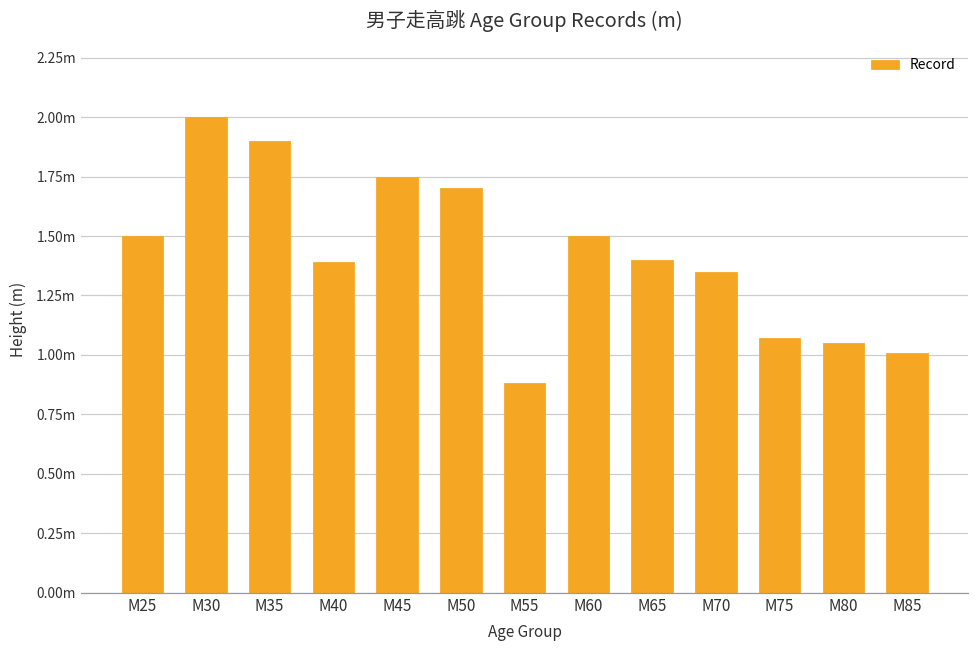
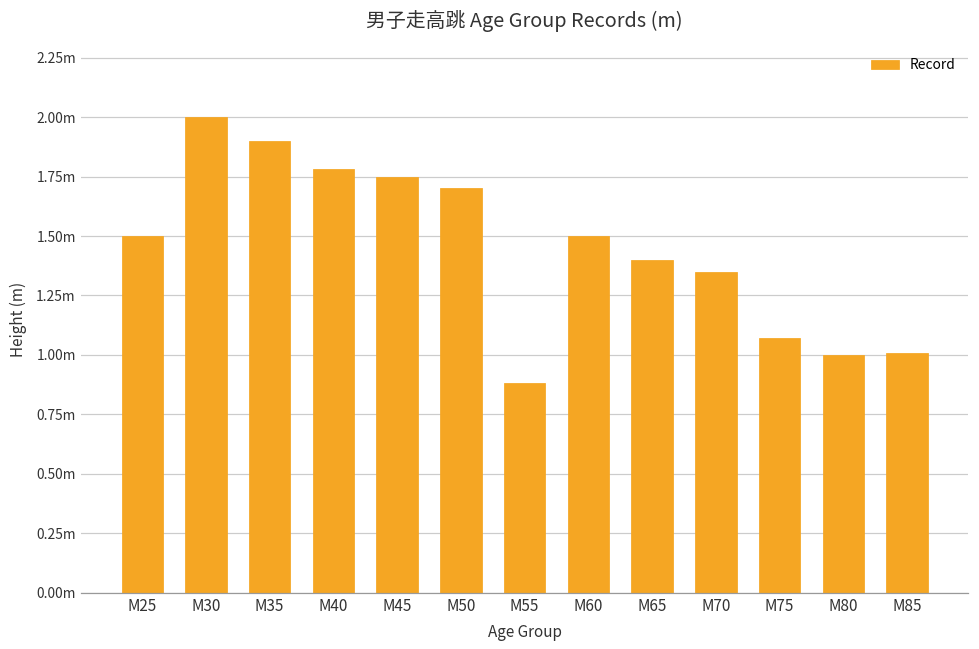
M40: 1.39m -> 1.78m
M80: 1.05m -> 1.00m
